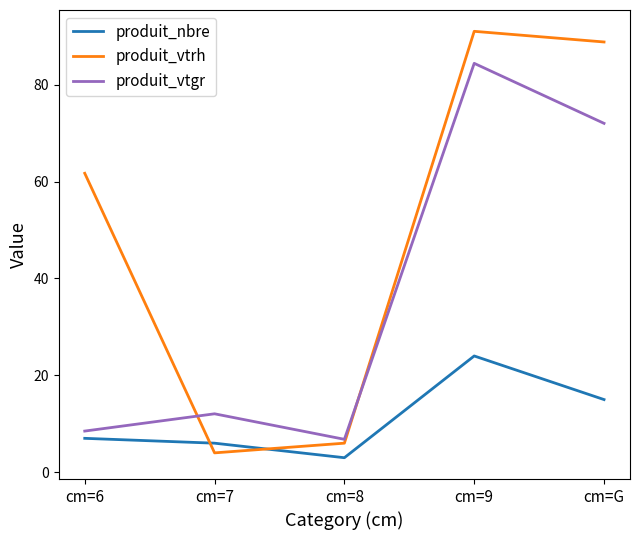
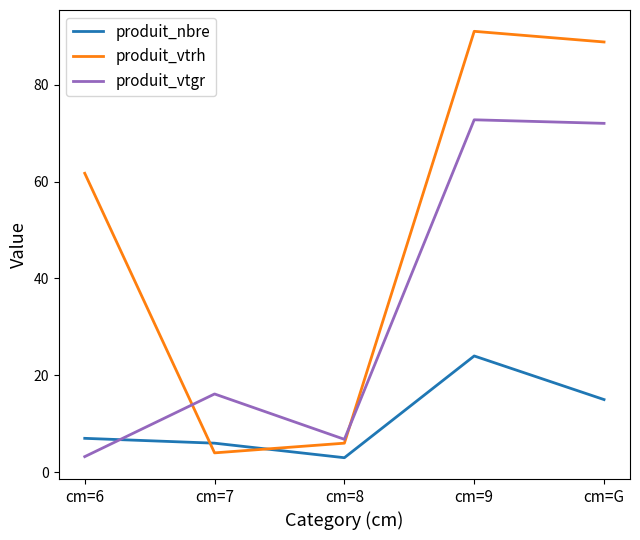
produit_vtgr, cm=6: 8 -> 3
produit_vtgr, cm=7: 12 -> 16
produit_vtgr, cm=9: 84 -> 73
